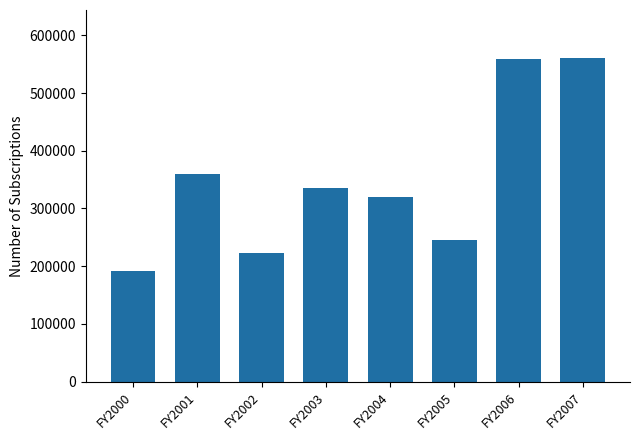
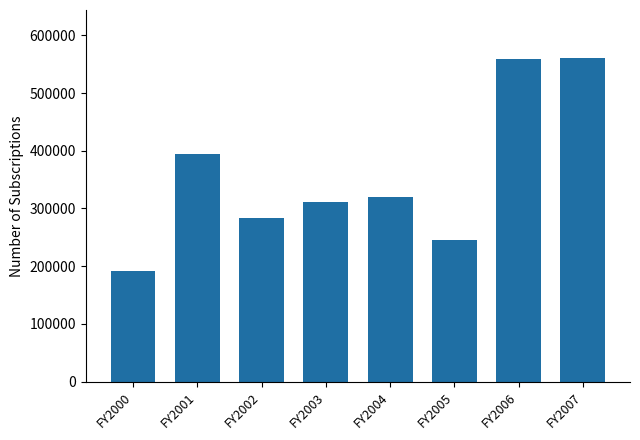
FY2001: 360000 -> 390000
FY2002: 220000 -> 280000
FY2003: 340000 -> 310000
